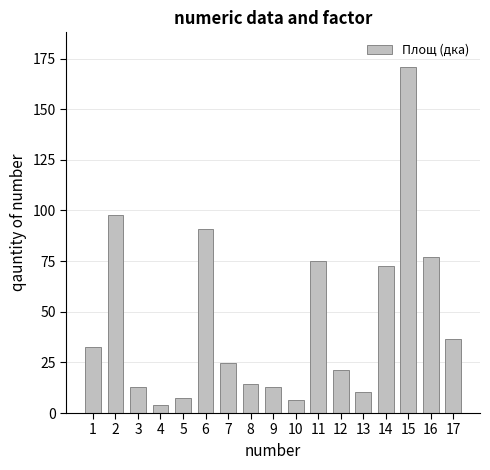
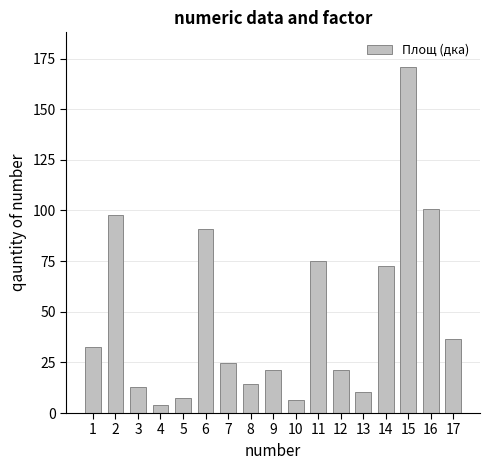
9: 13 -> 21
16: 77 -> 101
